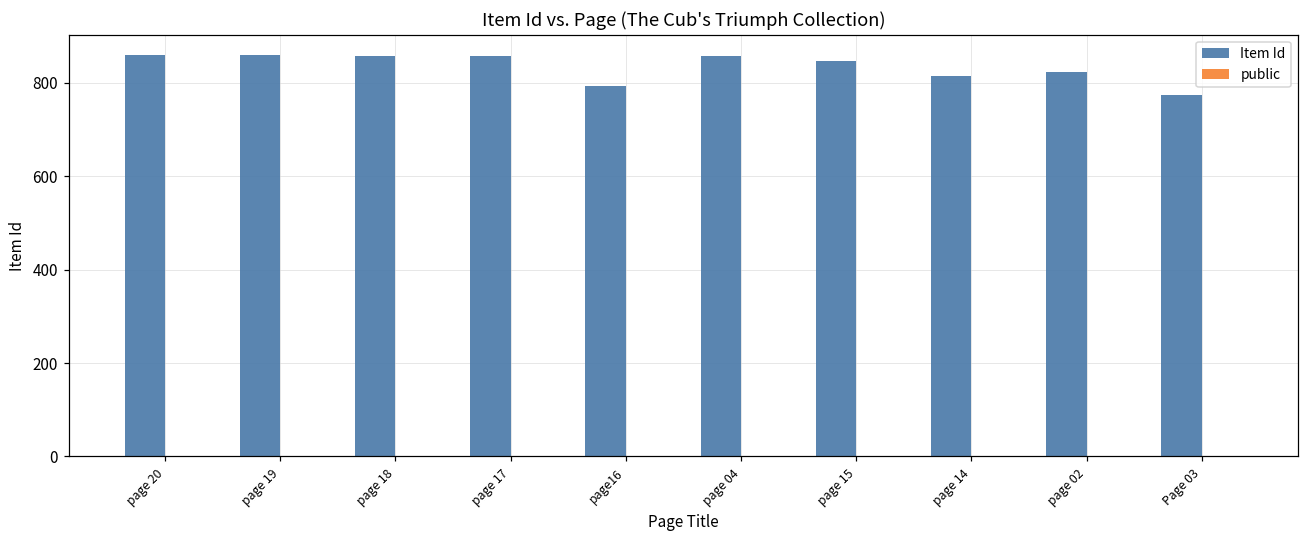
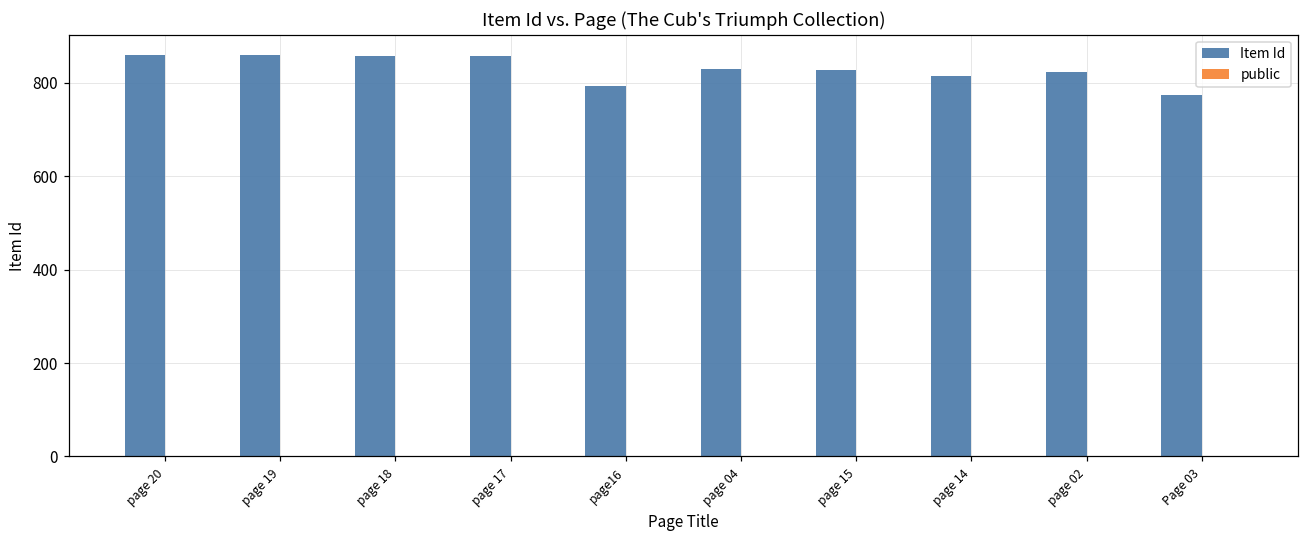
Item Id, page 04: 860 -> 830
Item Id, page 15: 850 -> 830
